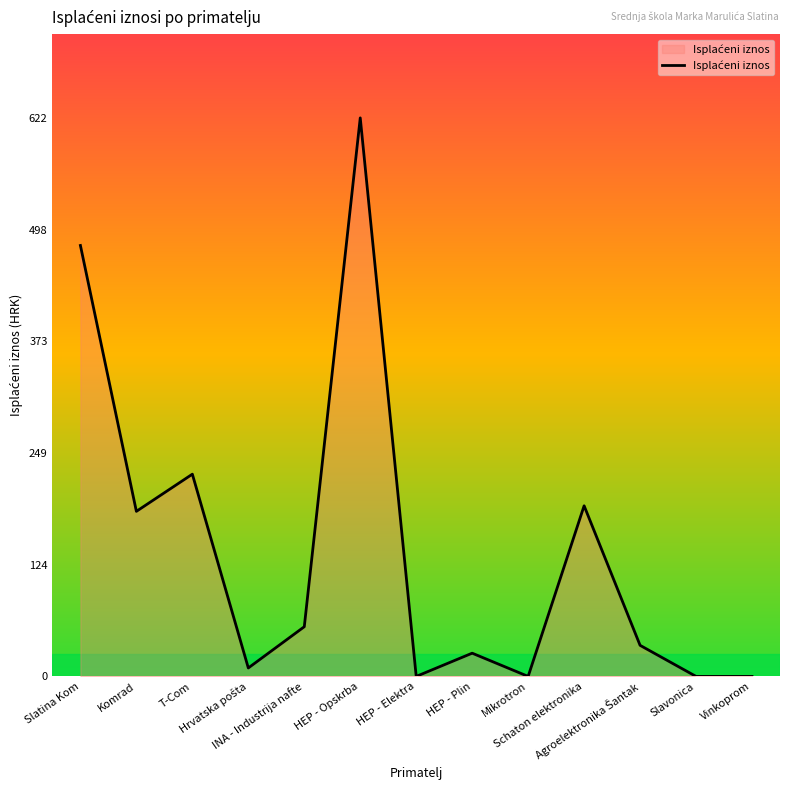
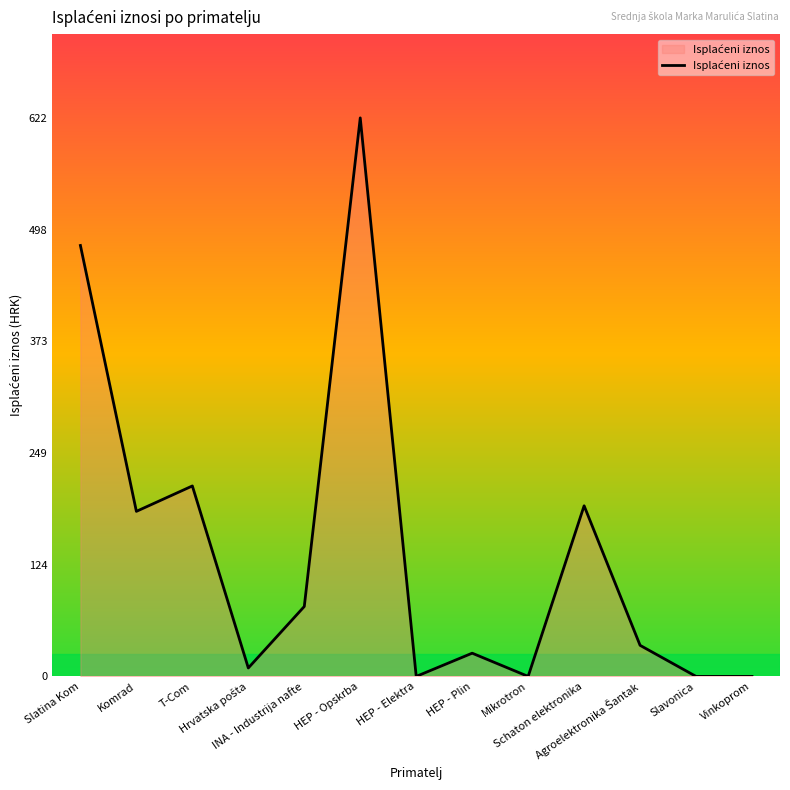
T-Com: 230 -> 210
INA - Industrija nafte: 60 -> 80
